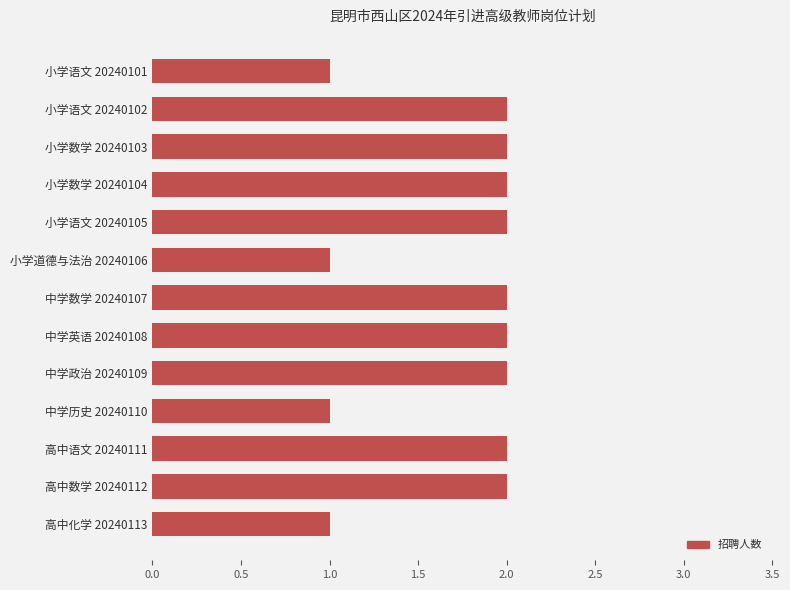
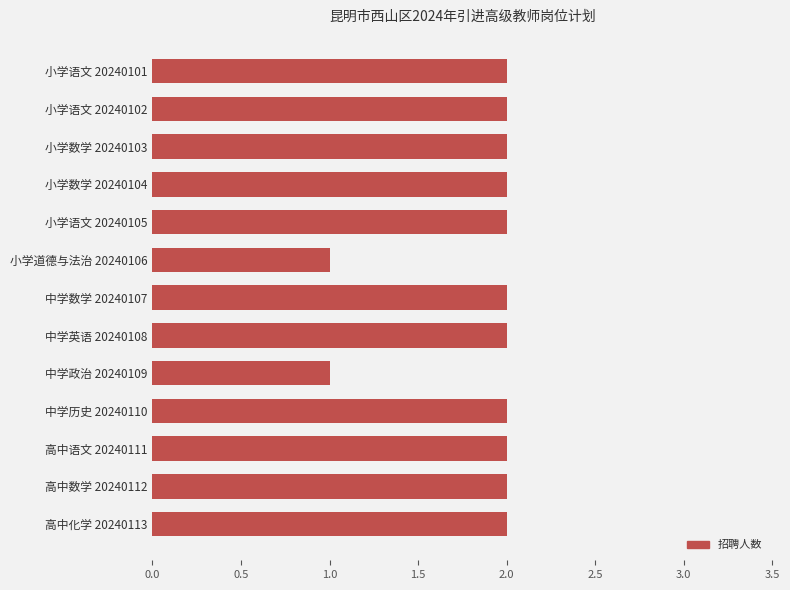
小学语文 20240101: 1 -> 2
中学政治 20240109: 2 -> 1
中学历史 20240110: 1 -> 2
高中化学 20240113: 1 -> 2
